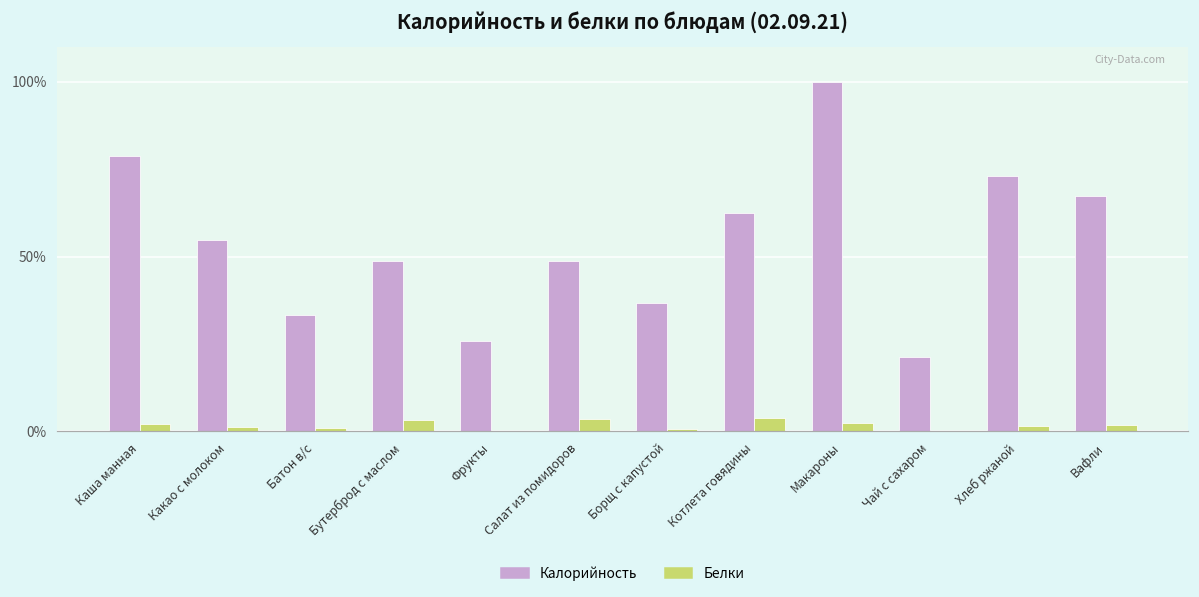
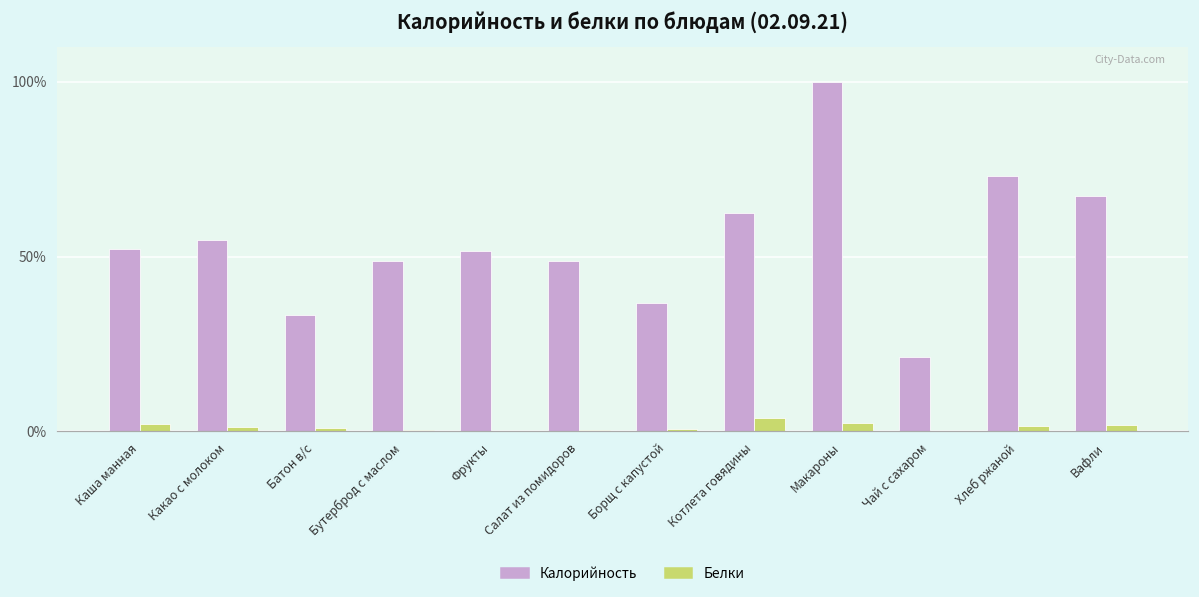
Калорийность, Каша манная: 79% -> 52%
Белки, Бутерброд с маслом: 3% -> 0%
Калорийность, Фрукты: 26% -> 52%
Белки, Салат из помидоров: 4% -> 0%
